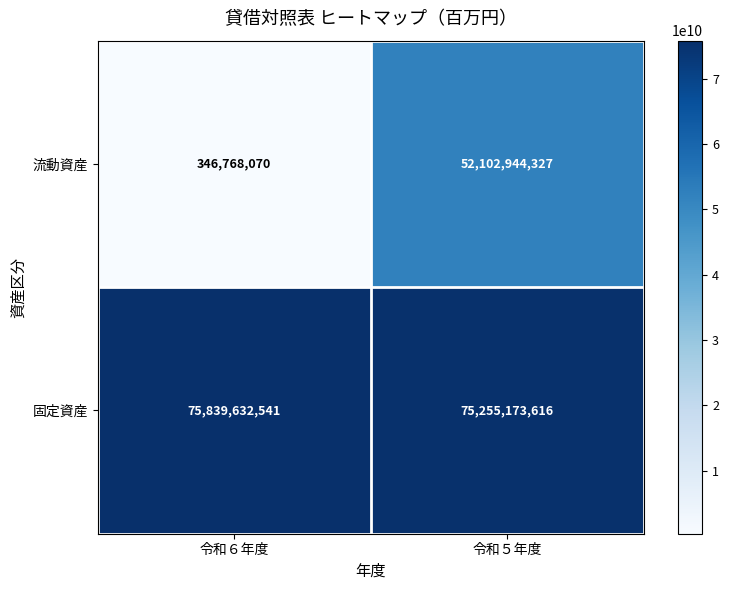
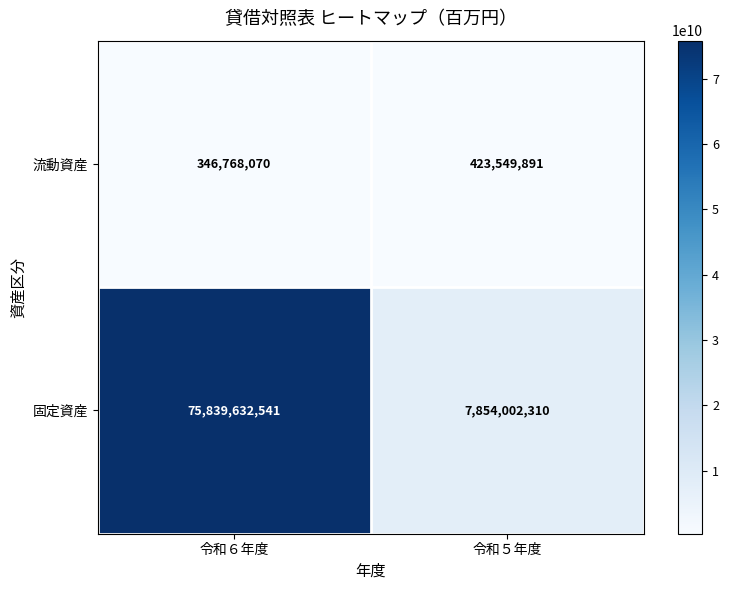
流動資産, 令和５年度: 52,102,944,327 -> 423,549,891
固定資産, 令和５年度: 75,255,173,616 -> 7,854,002,310
